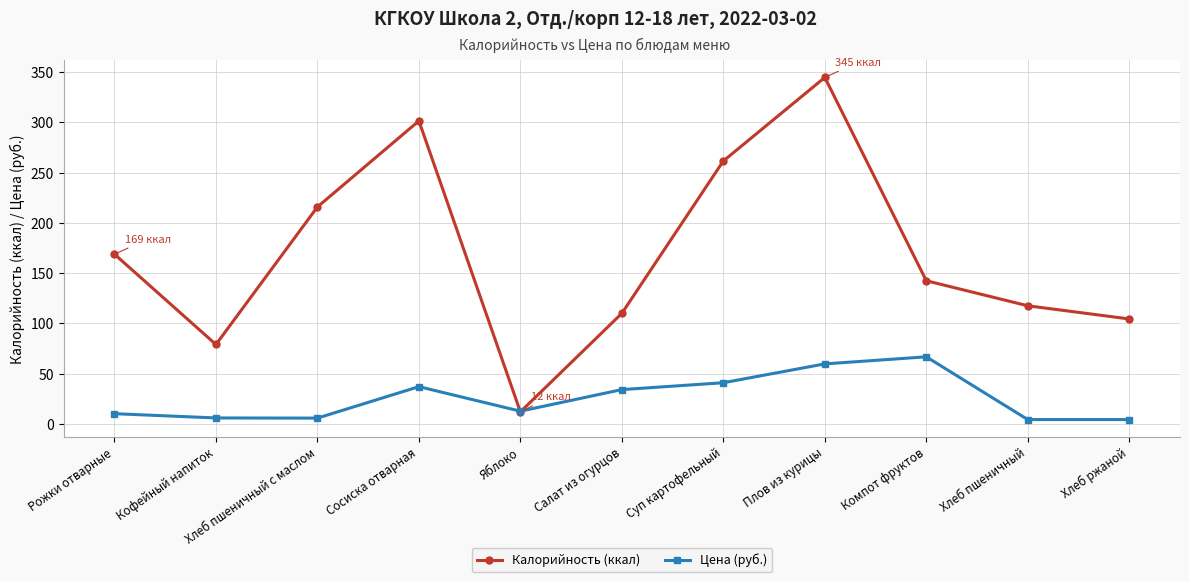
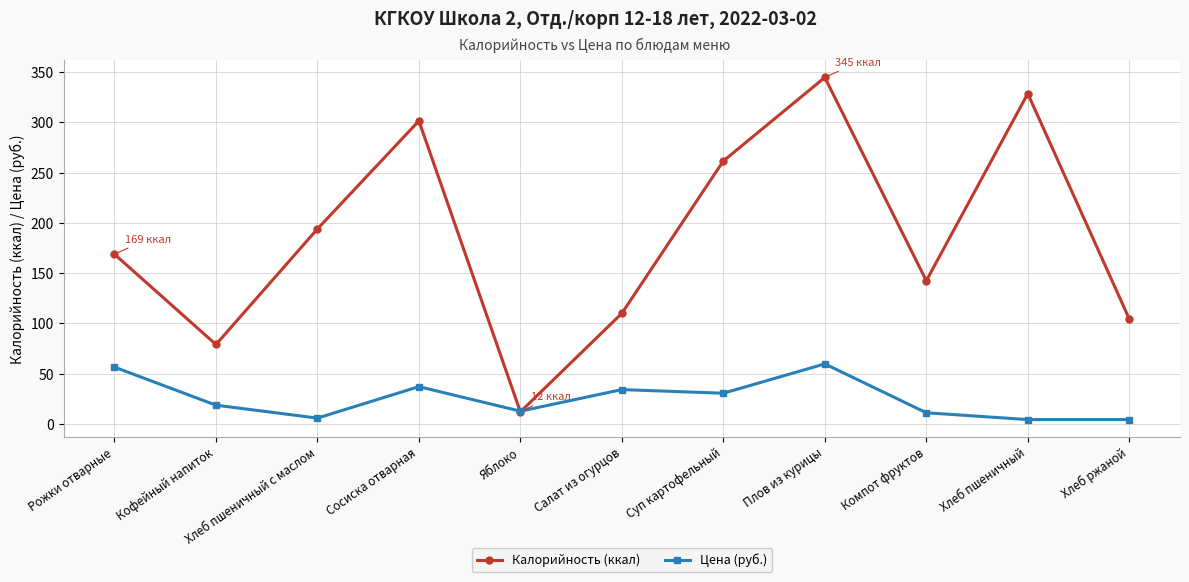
Цена (руб.), Рожки отварные: 10 -> 57
Цена (руб.), Кофейный напиток: 6 -> 19
Калорийность (ккал), Хлеб пшеничный с маслом: 216 -> 194
Цена (руб.), Суп картофельный: 41 -> 31
Цена (руб.), Компот фруктов: 67 -> 11
Калорийность (ккал), Хлеб пшеничный: 118 -> 329
